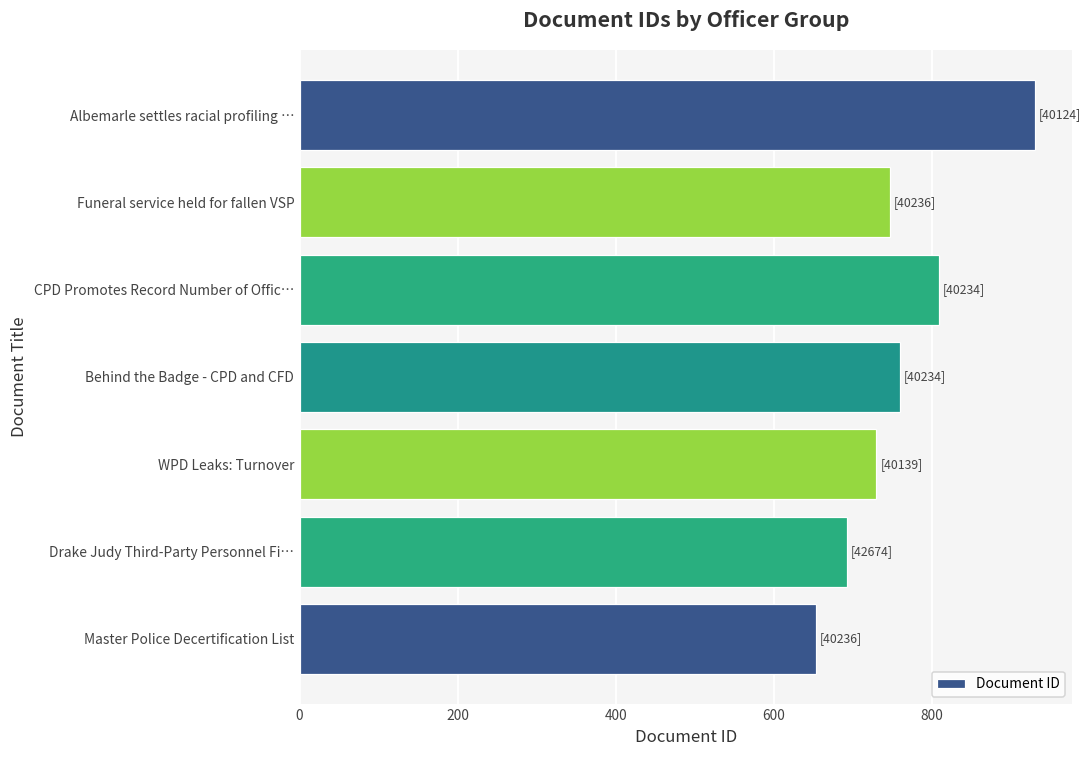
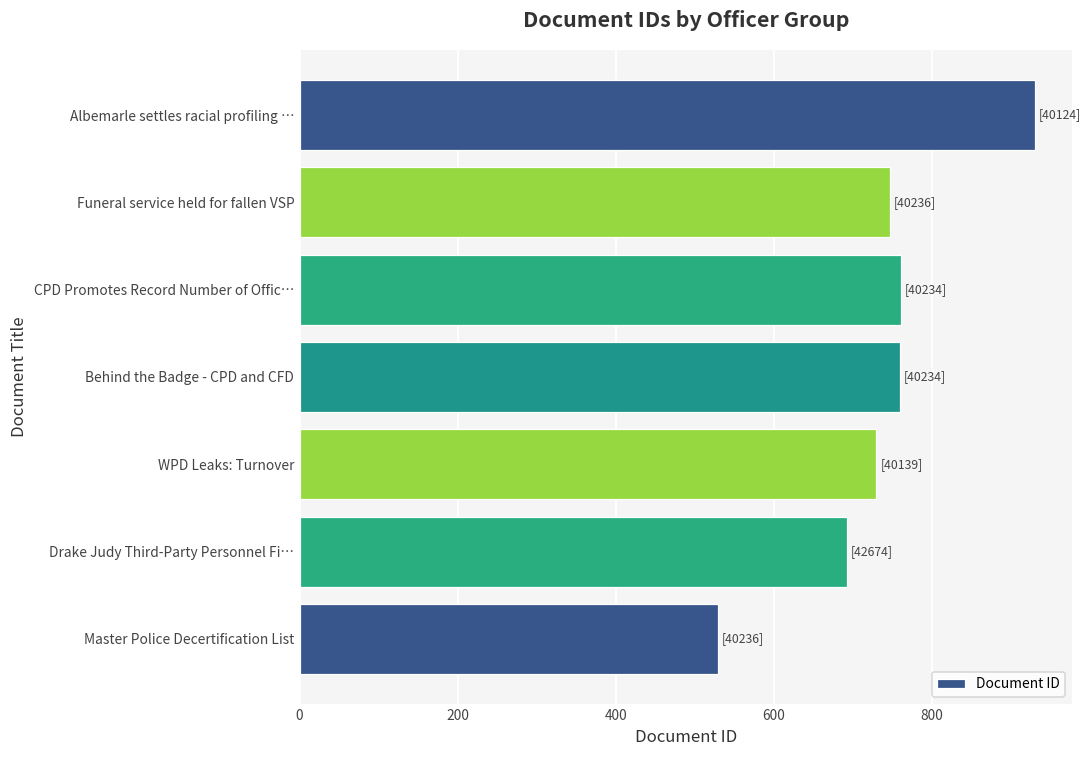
CPD Promotes Record Number of Offic…: 810 -> 760
Master Police Decertification List: 650 -> 530
